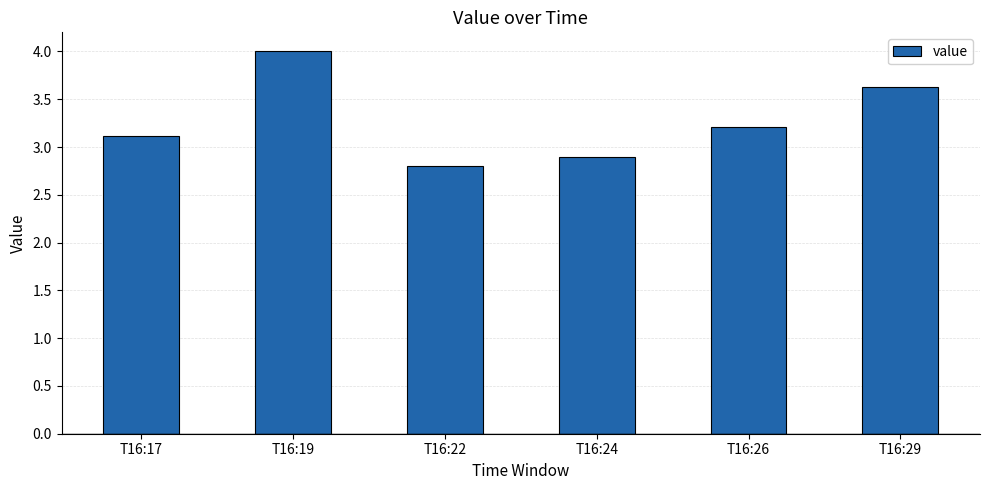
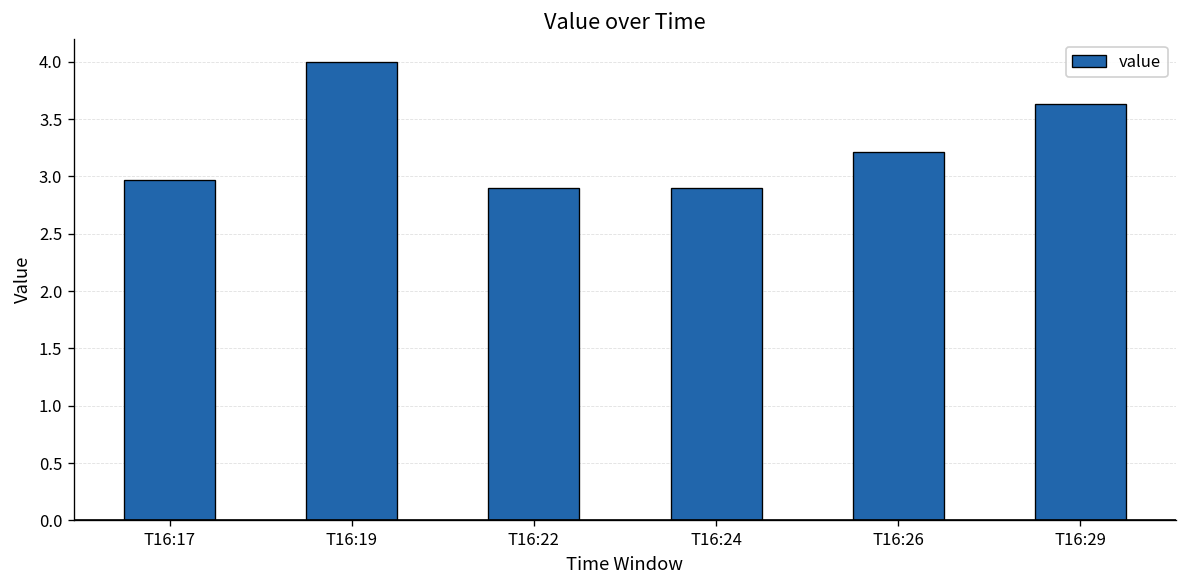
T16:17: 3.1 -> 3.0
T16:22: 2.8 -> 2.9
